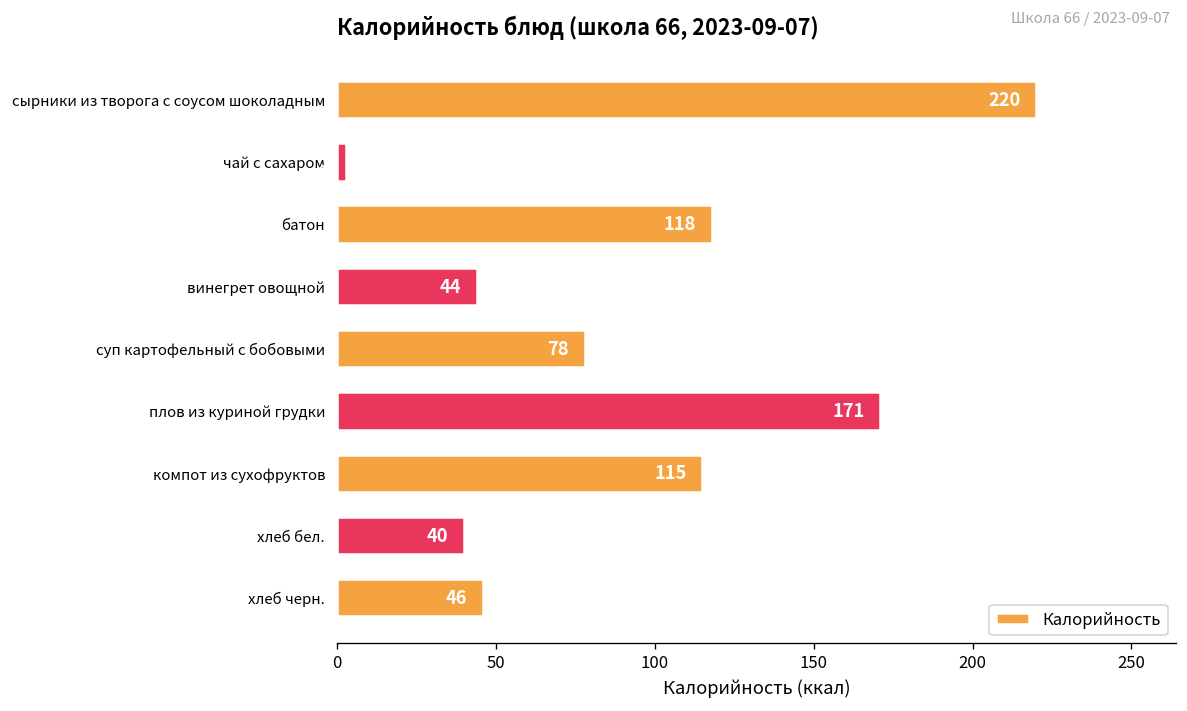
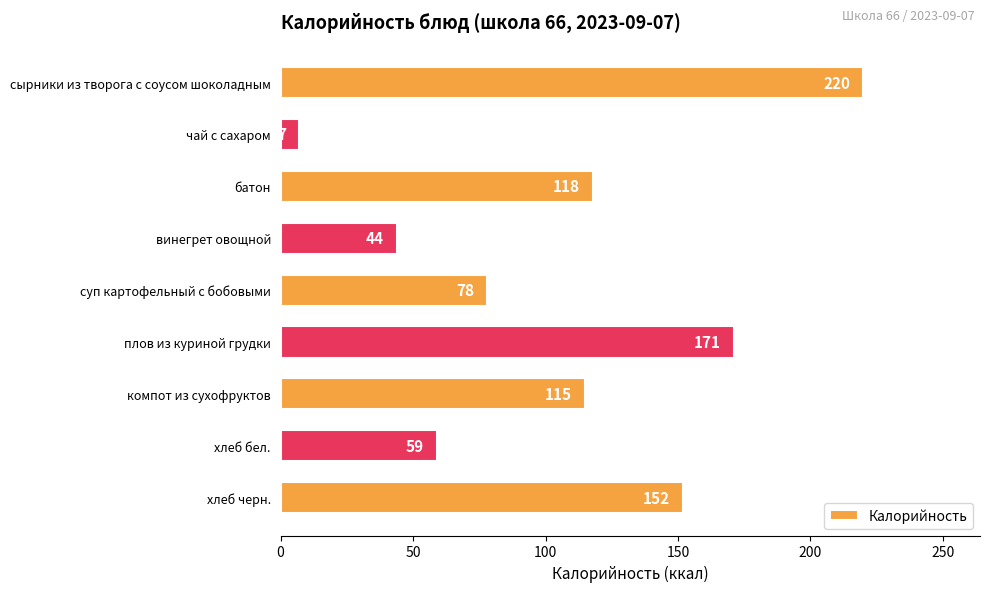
чай с сахаром: 3 -> 7
хлеб бел.: 40 -> 59
хлеб черн.: 46 -> 152
